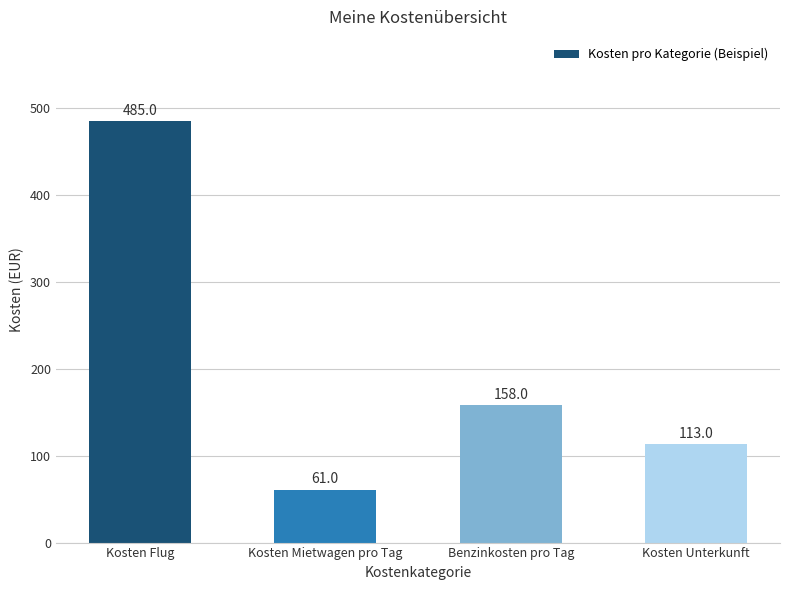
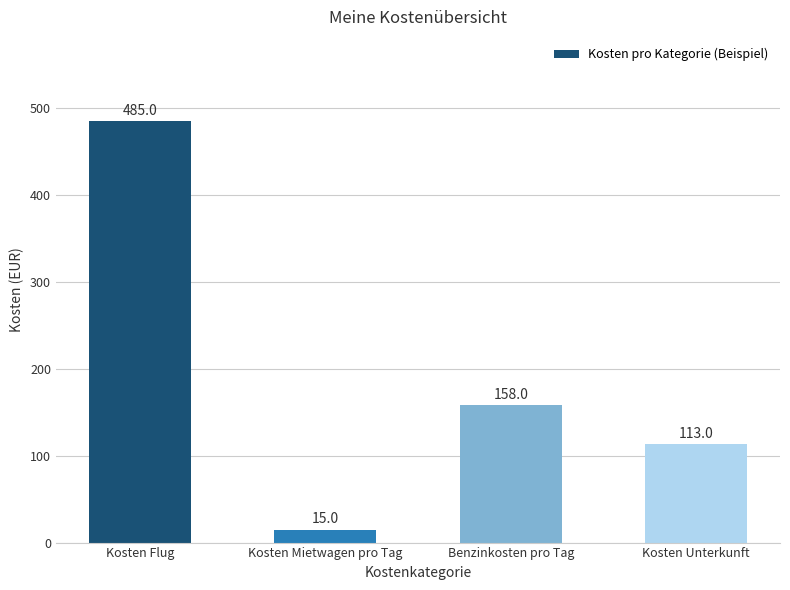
Kosten Mietwagen pro Tag: 61.0 -> 15.0
